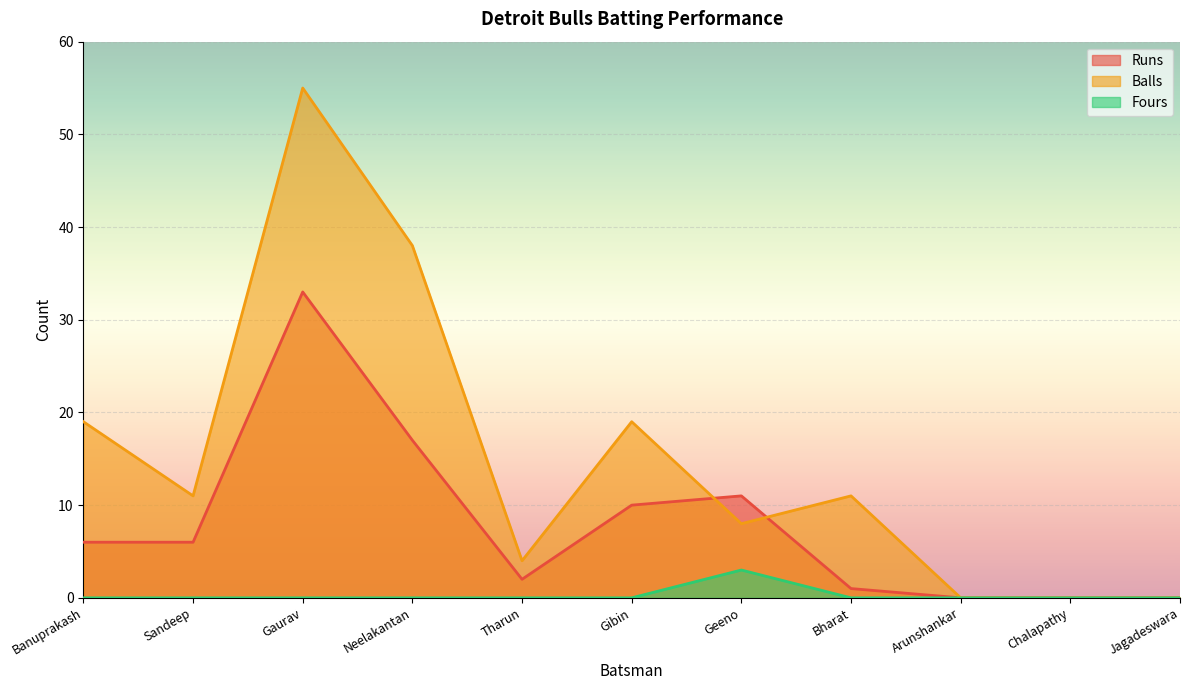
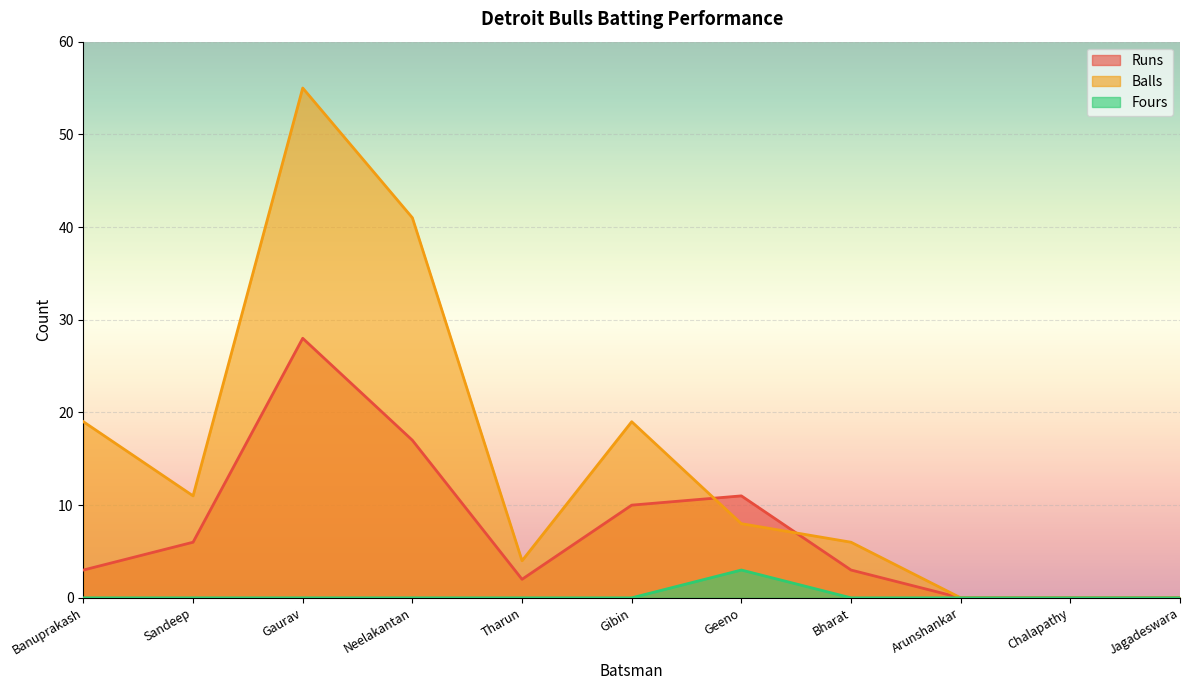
Runs, Banuprakash: 6 -> 3
Runs, Gaurav: 33 -> 28
Balls, Neelakantan: 38 -> 41
Runs, Bharat: 1 -> 3
Balls, Bharat: 11 -> 6
